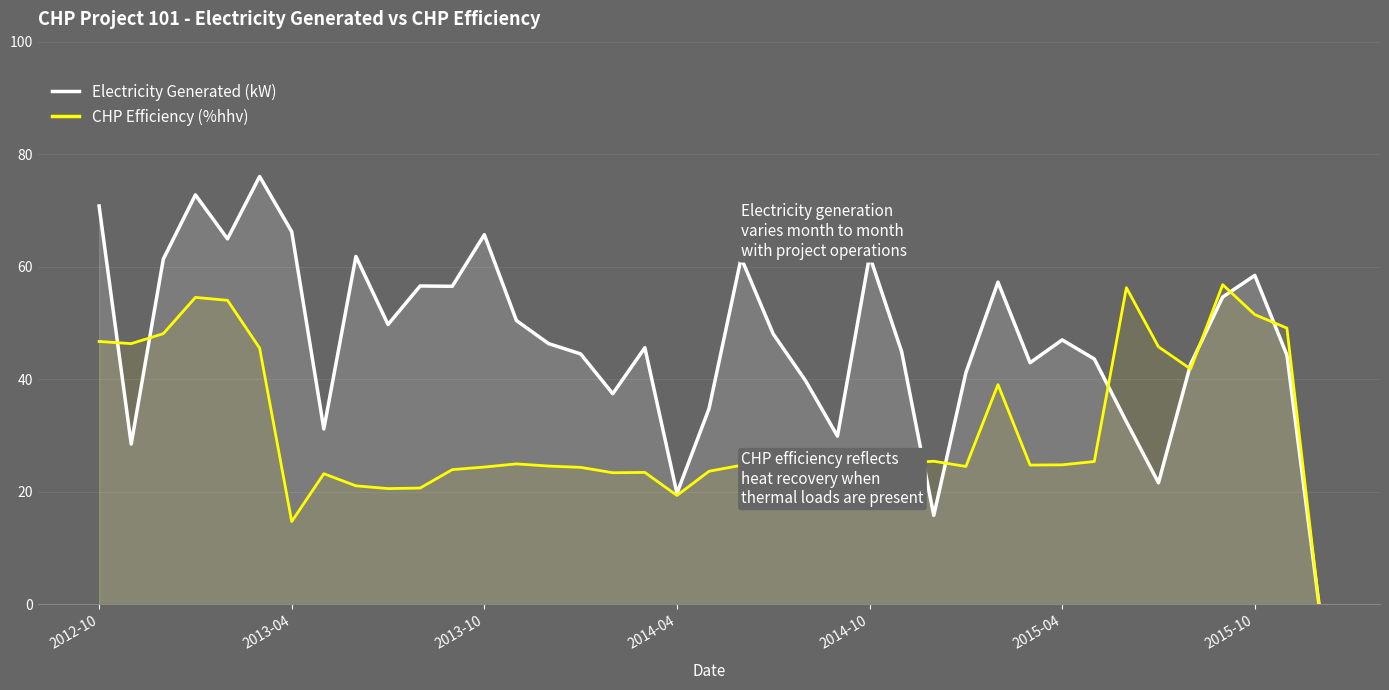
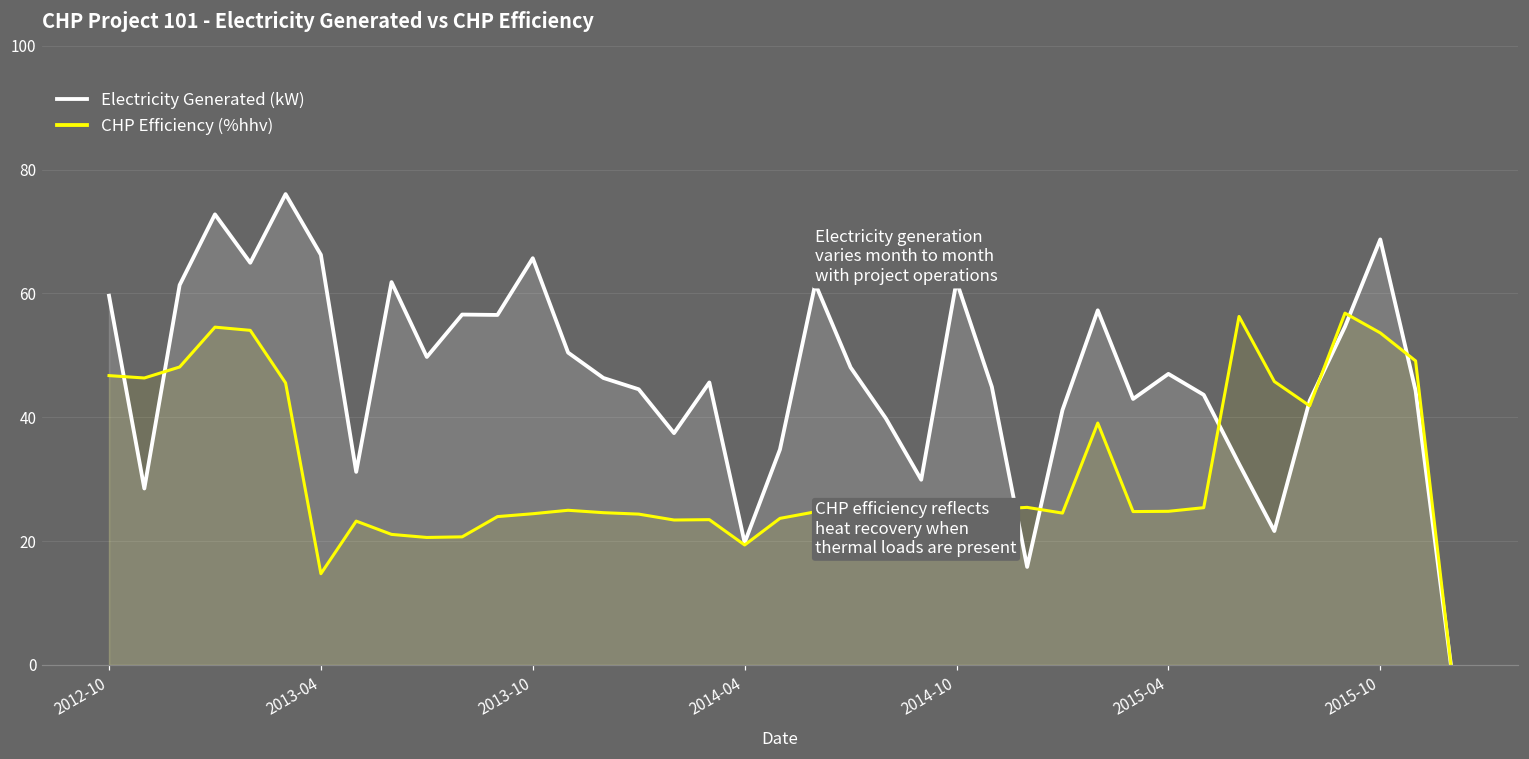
Electricity Generated (kW), 2012-10: 71 -> 60
Electricity Generated (kW), 2015-10: 58 -> 69
CHP Efficiency (%hhv), 2015-10: 51 -> 54
